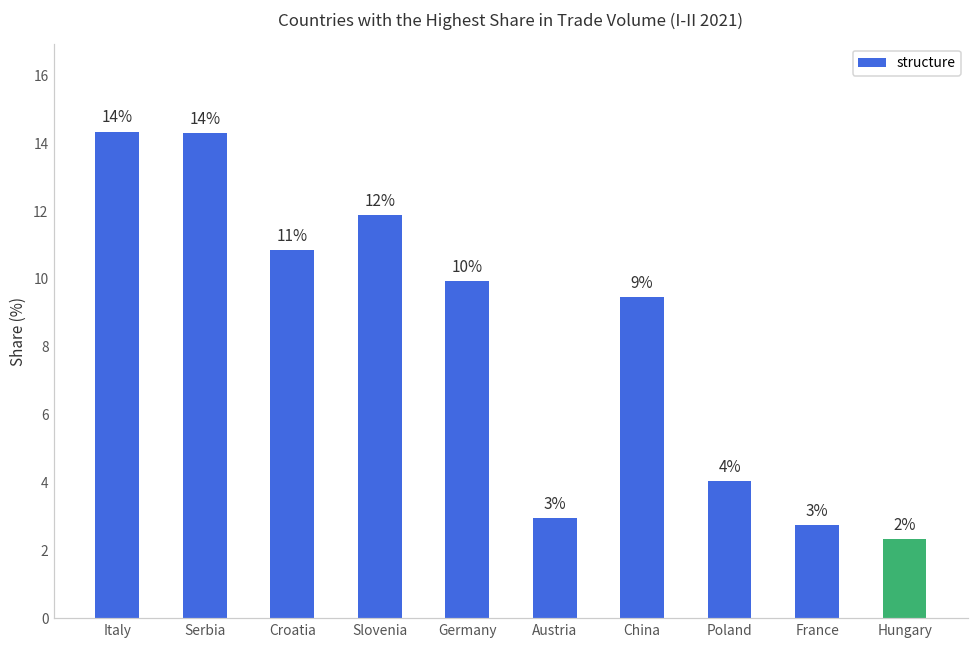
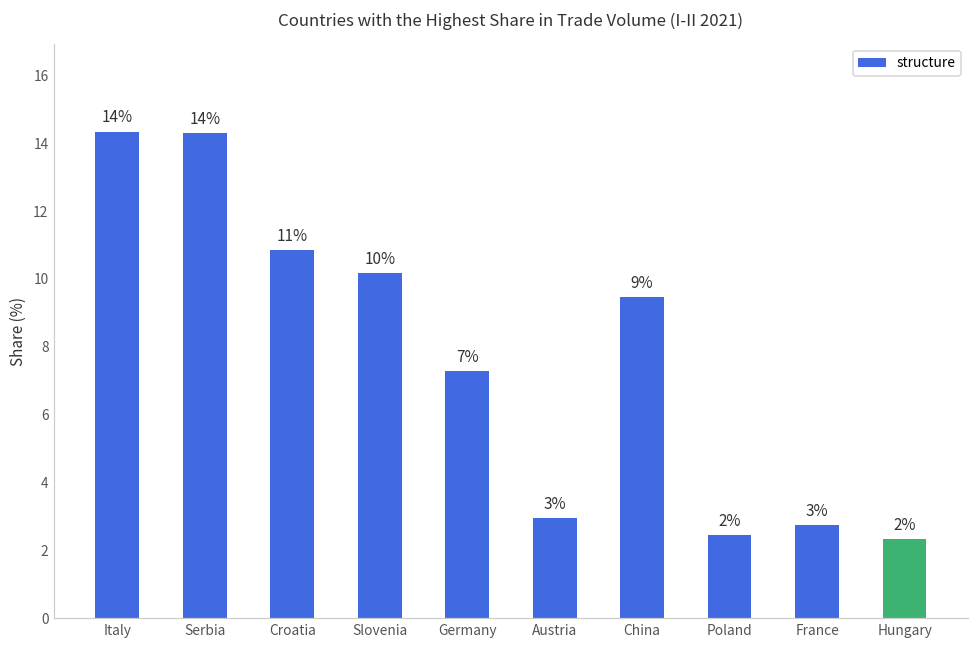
Slovenia: 12% -> 10%
Germany: 10% -> 7%
Poland: 4% -> 2%
